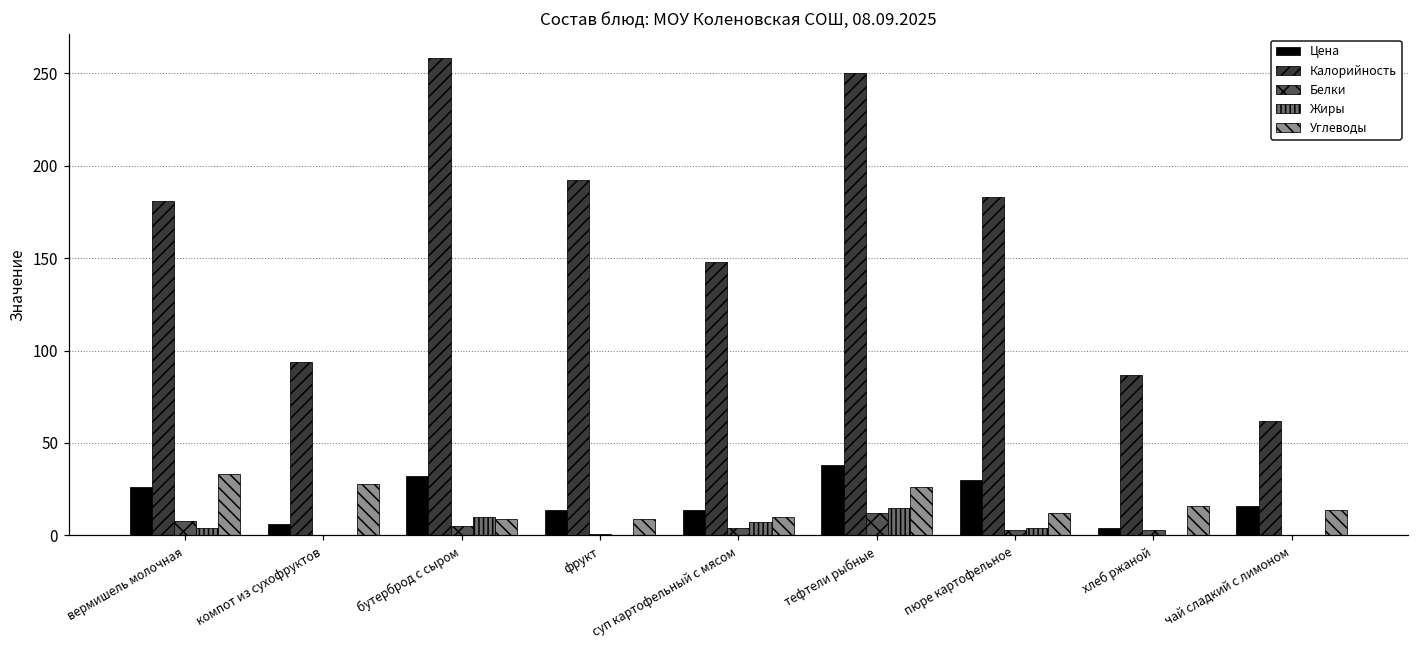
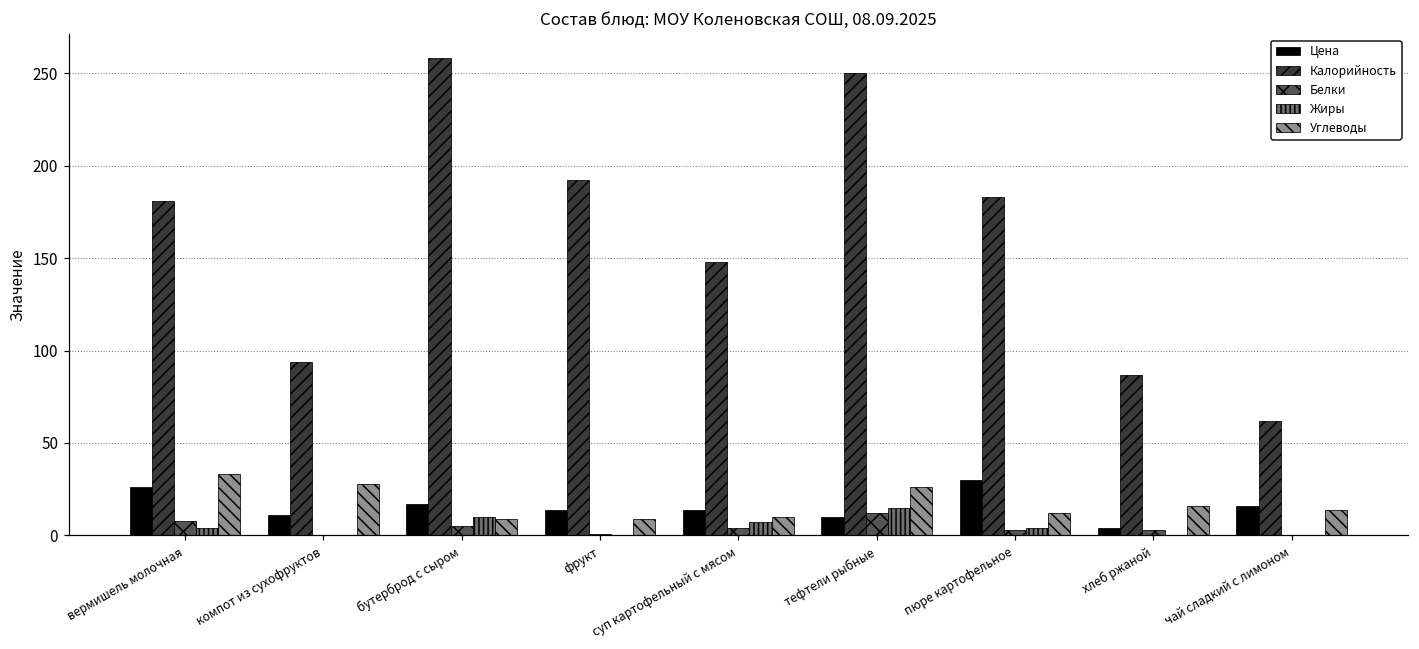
Цена, компот из сухофруктов: 6 -> 11
Цена, бутерброд с сыром: 32 -> 17
Цена, тефтели рыбные: 38 -> 10
